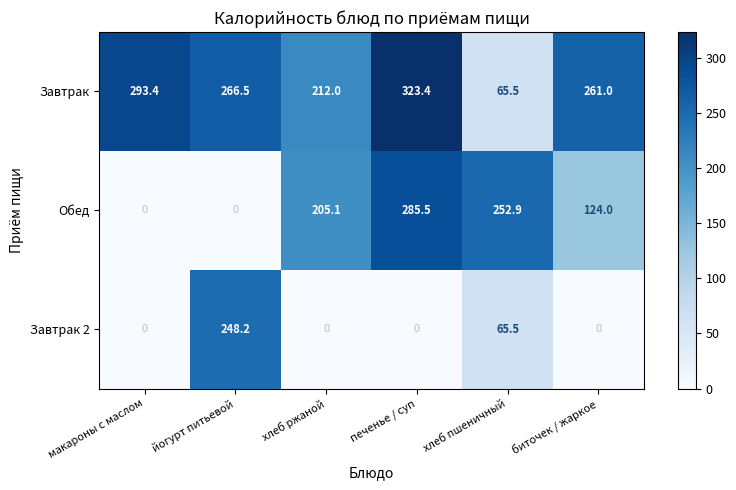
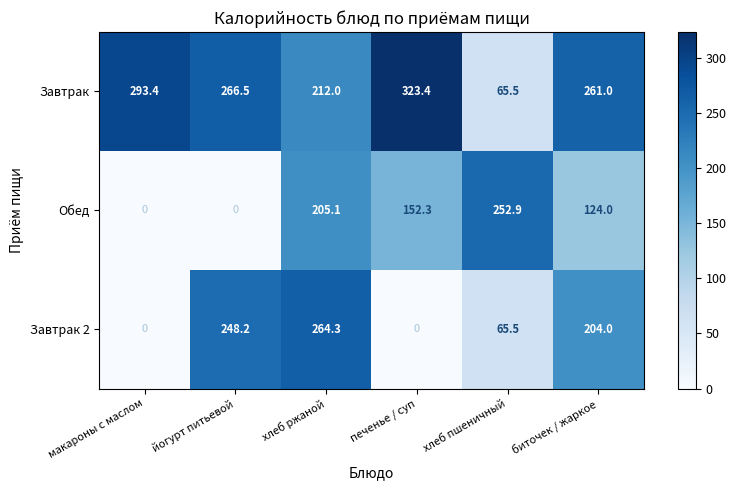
Обед, печенье / суп: 285.5 -> 152.3
Завтрак 2, хлеб ржаной: 0 -> 264.3
Завтрак 2, биточек / жаркое: 0 -> 204.0
